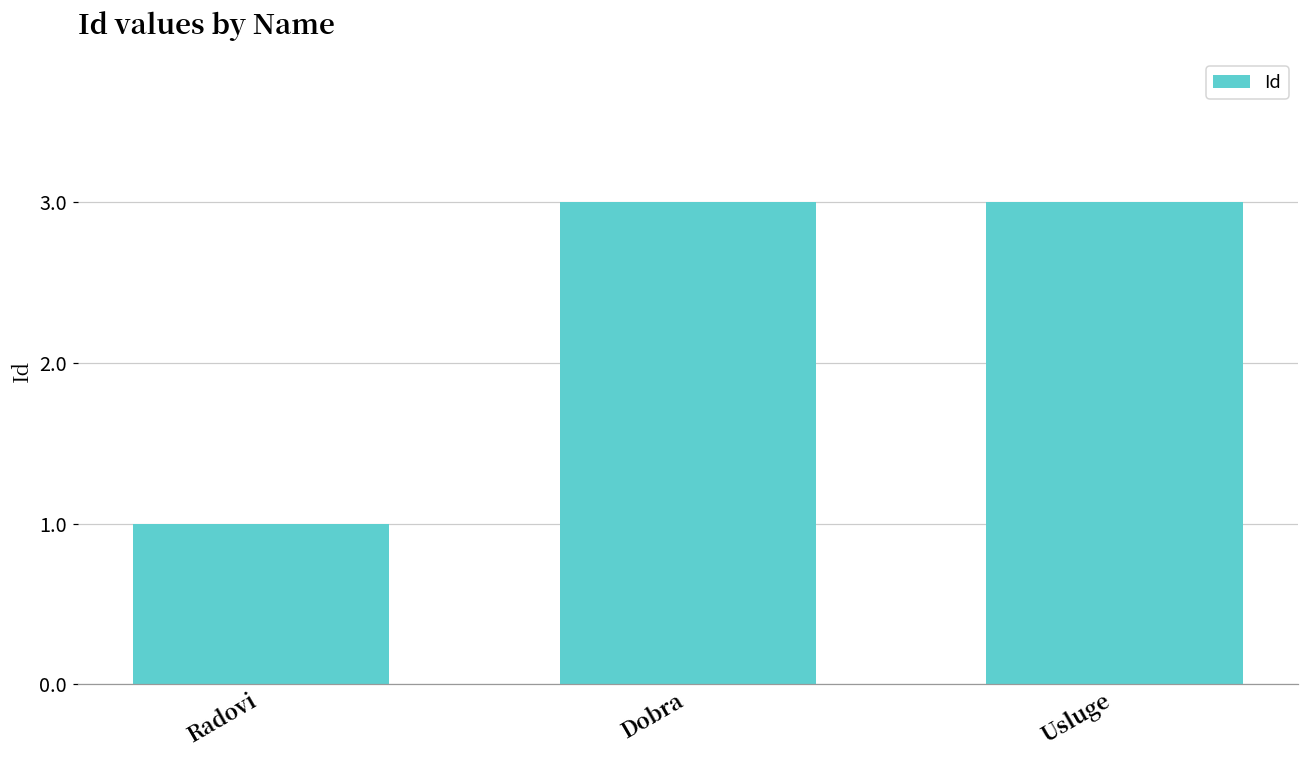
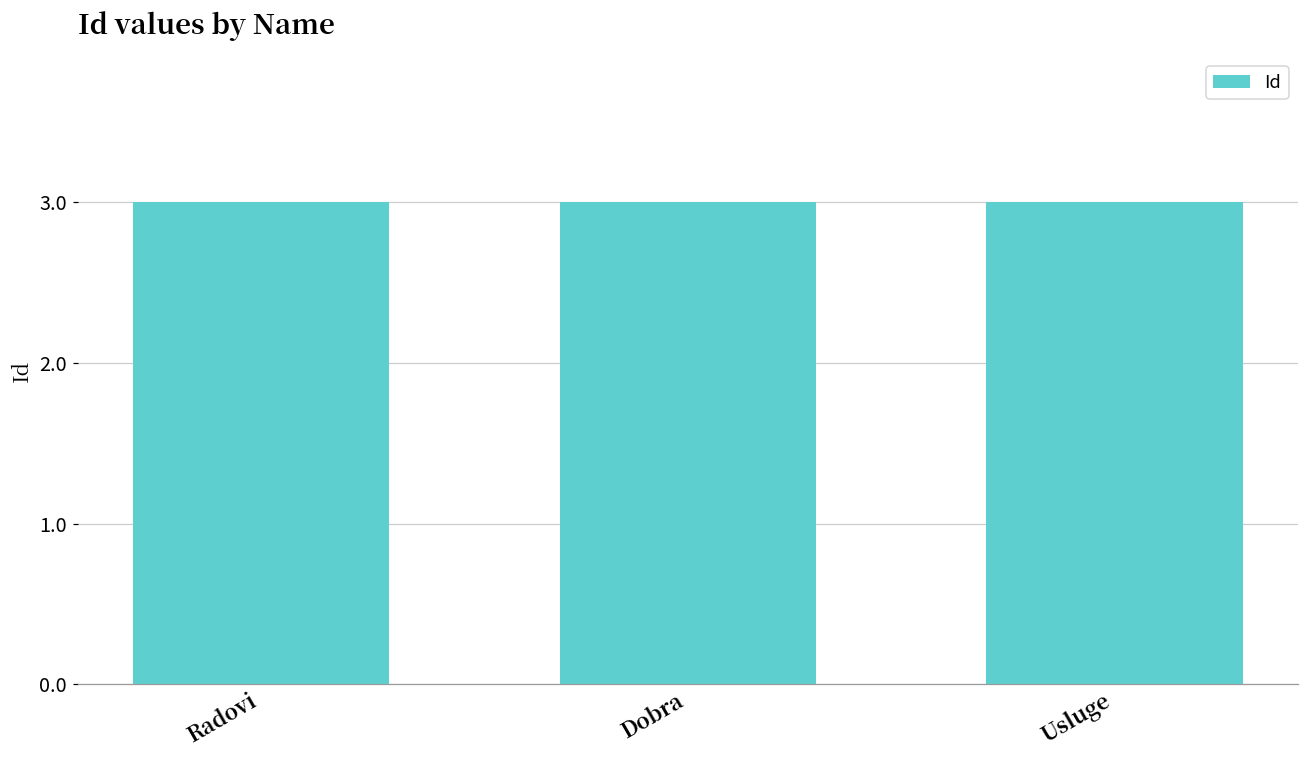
Radovi: 1 -> 3
